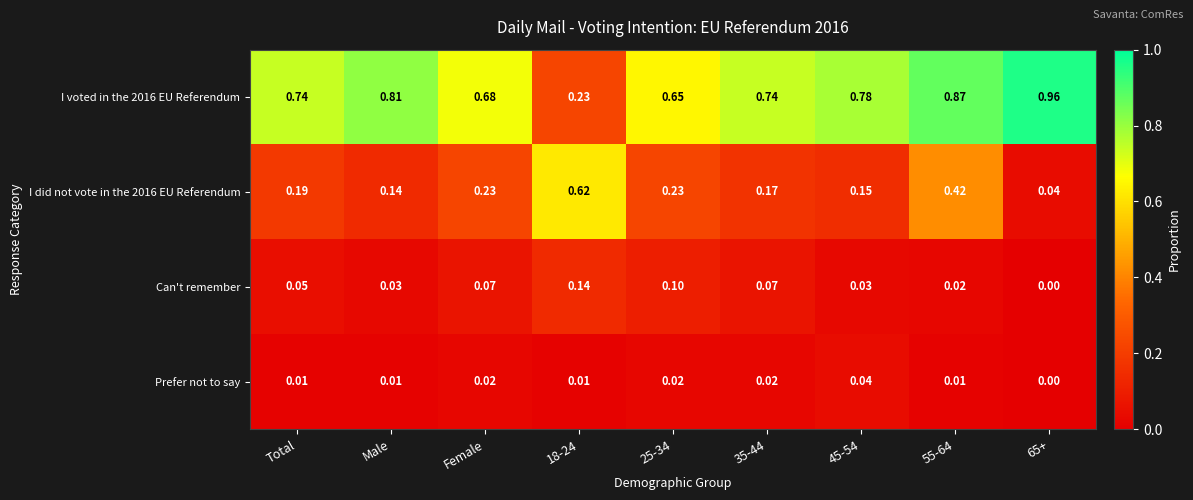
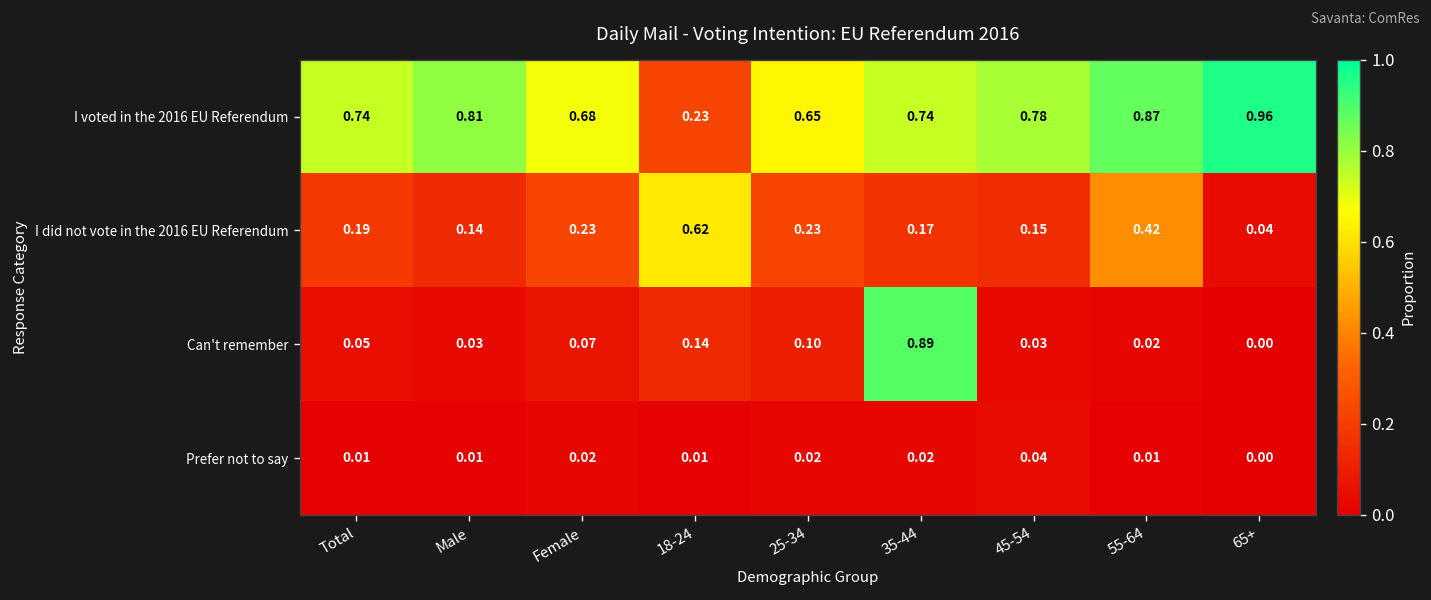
Can't remember, 35-44: 0.07 -> 0.89
